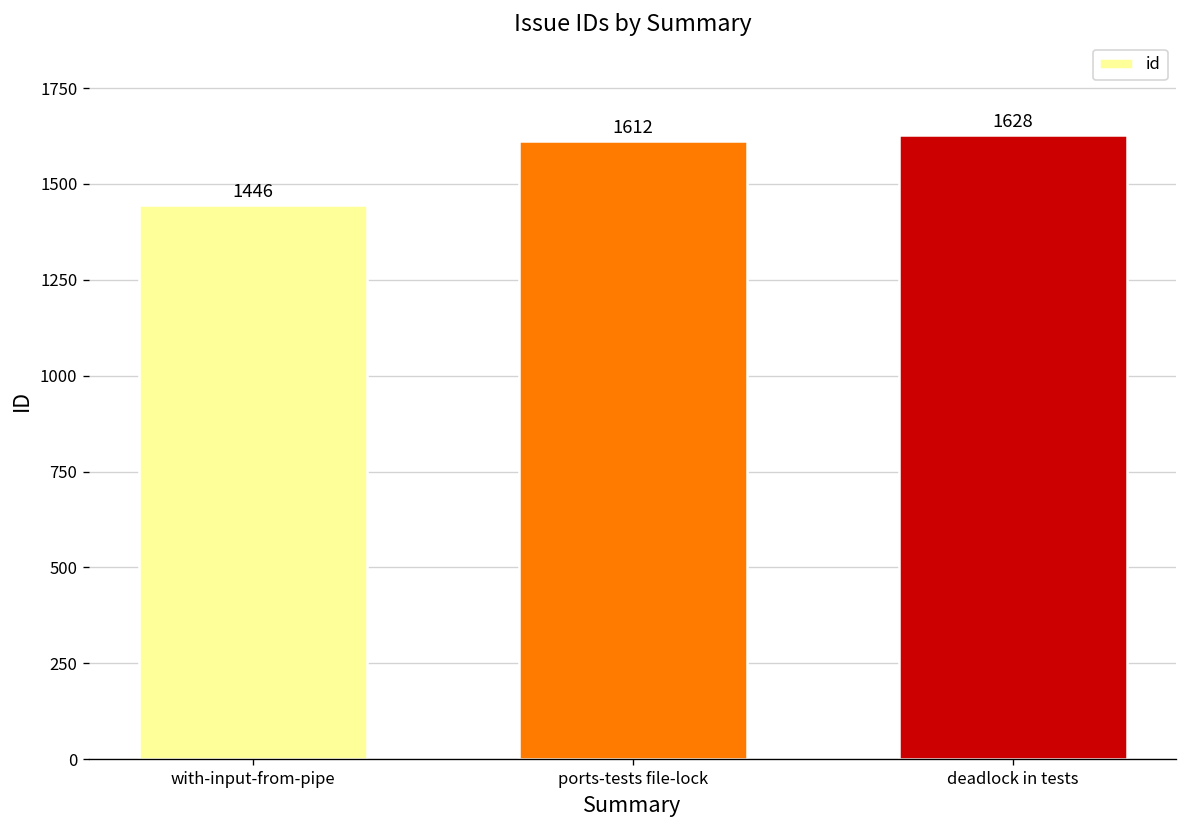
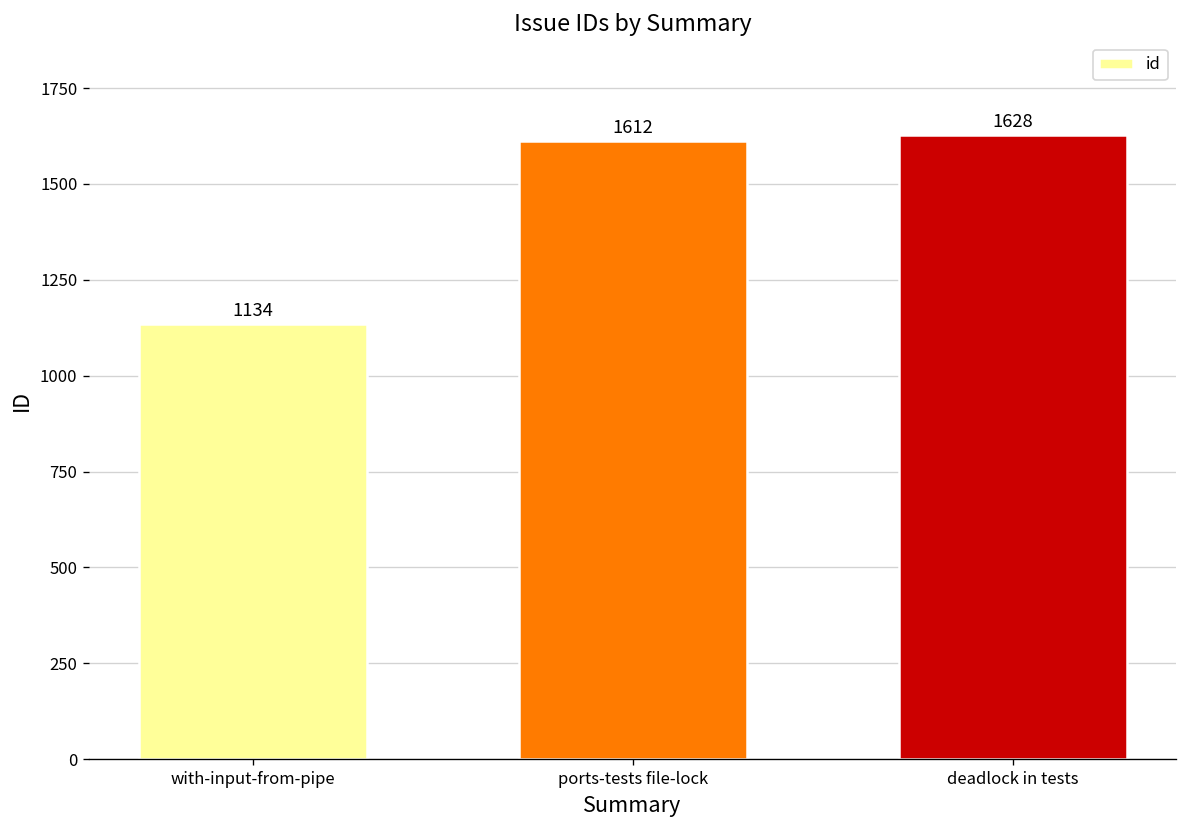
with-input-from-pipe: 1446 -> 1134
